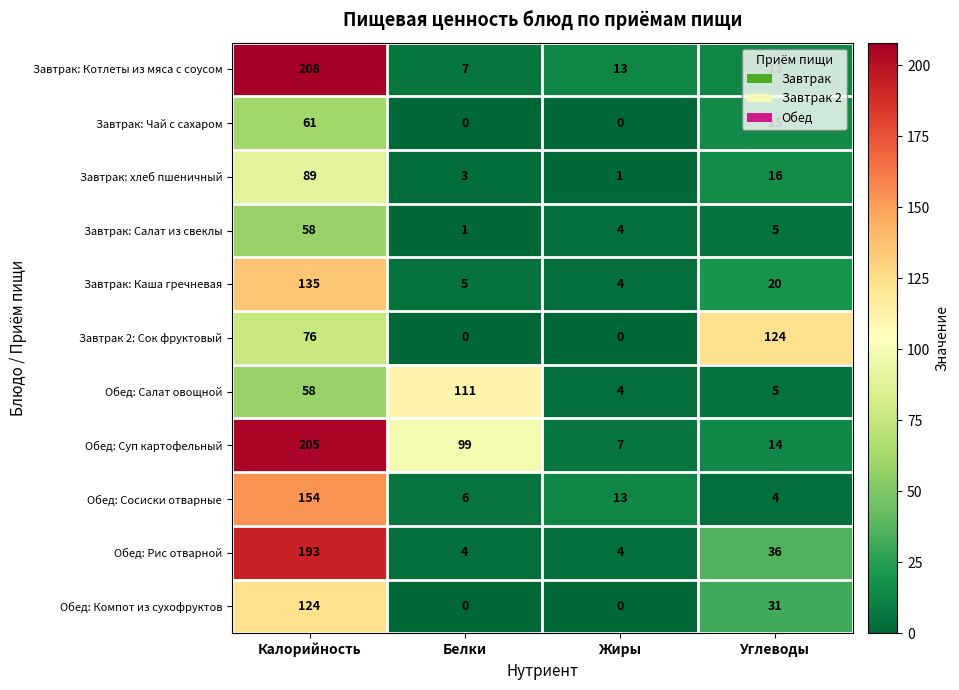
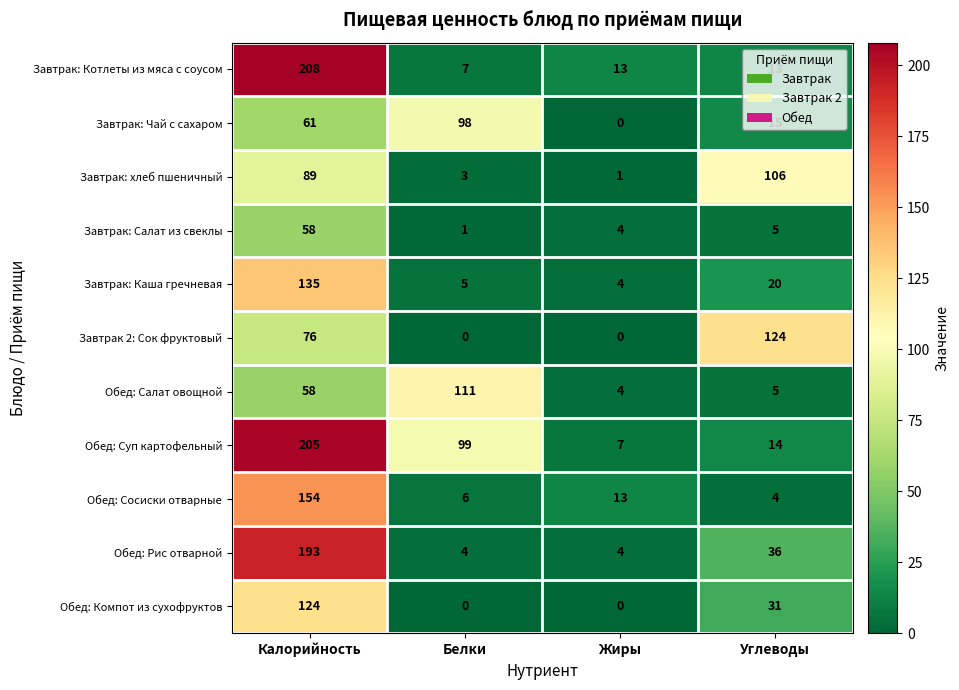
Завтрак: Чай с сахаром, Белки: 0 -> 98
Завтрак: хлеб пшеничный, Углеводы: 16 -> 106
